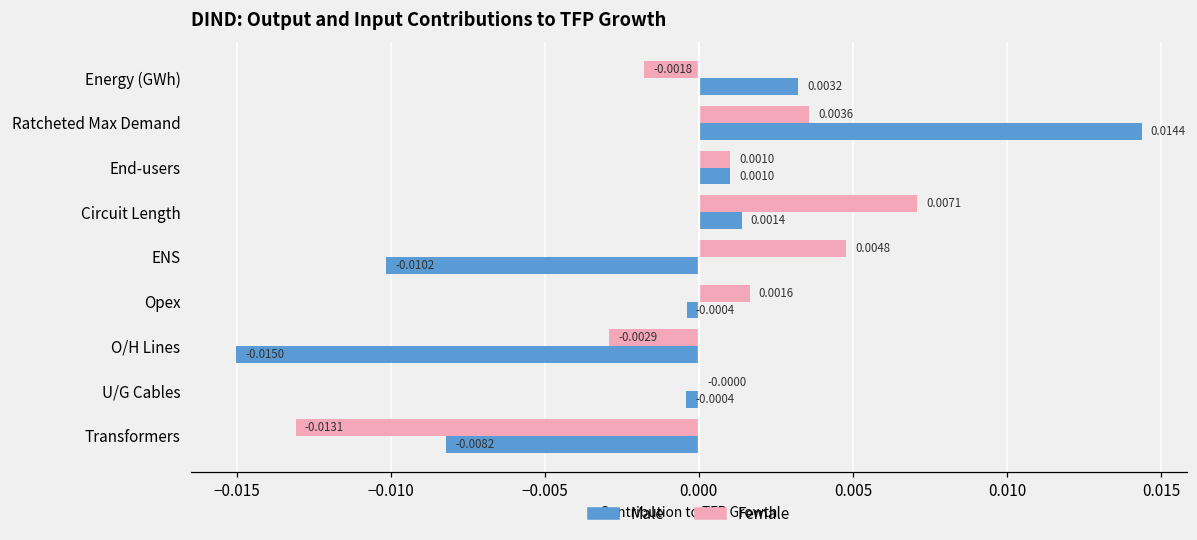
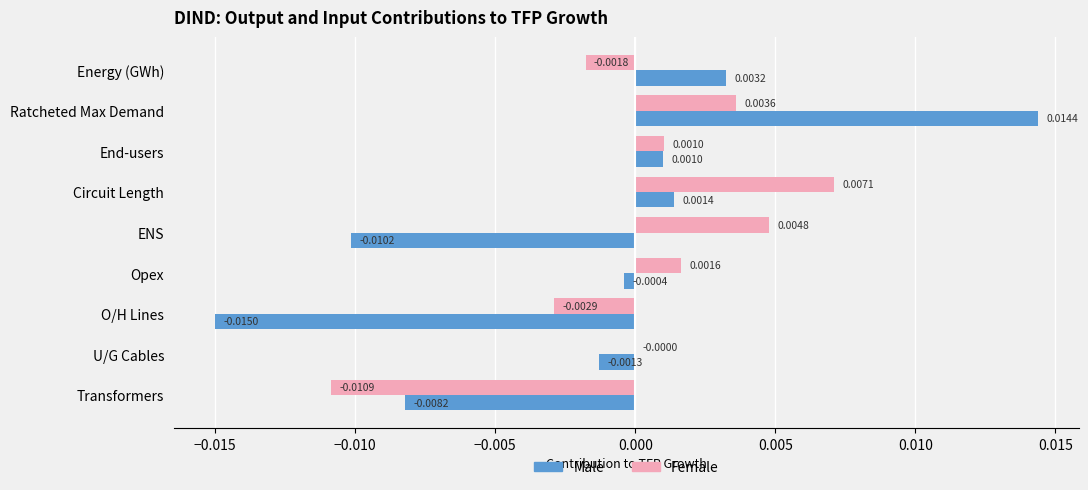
Male, U/G Cables: -0.0004 -> -0.0013
Female, Transformers: -0.0131 -> -0.0109
